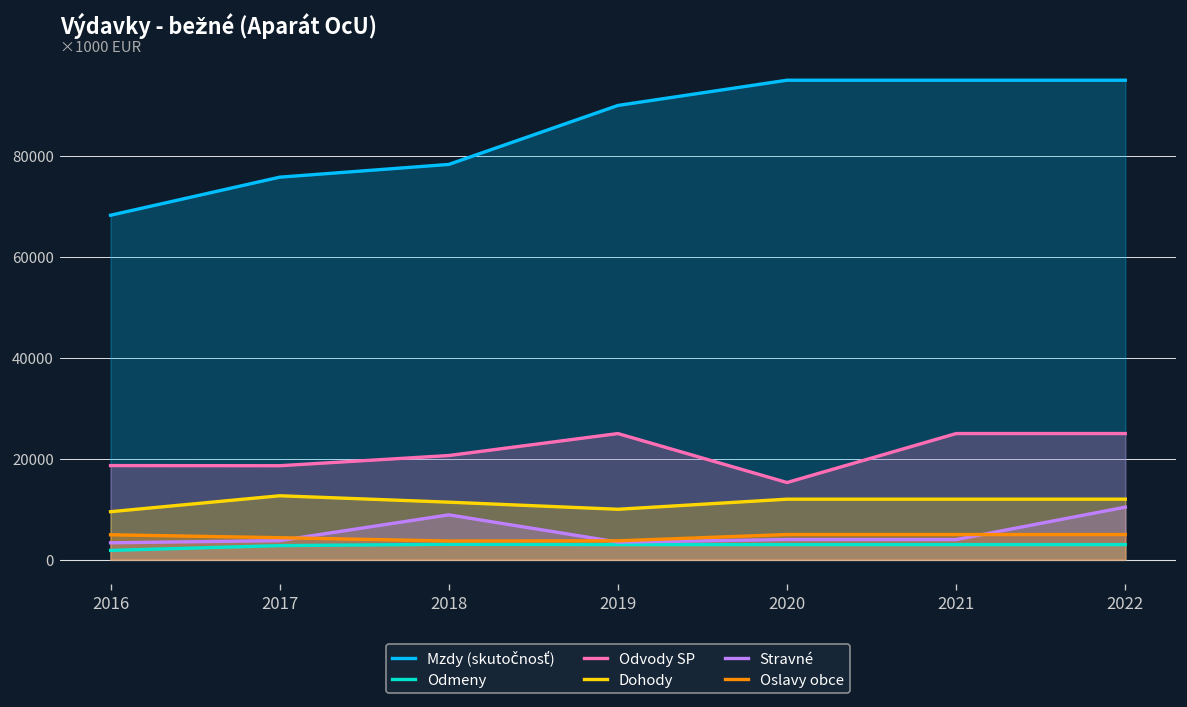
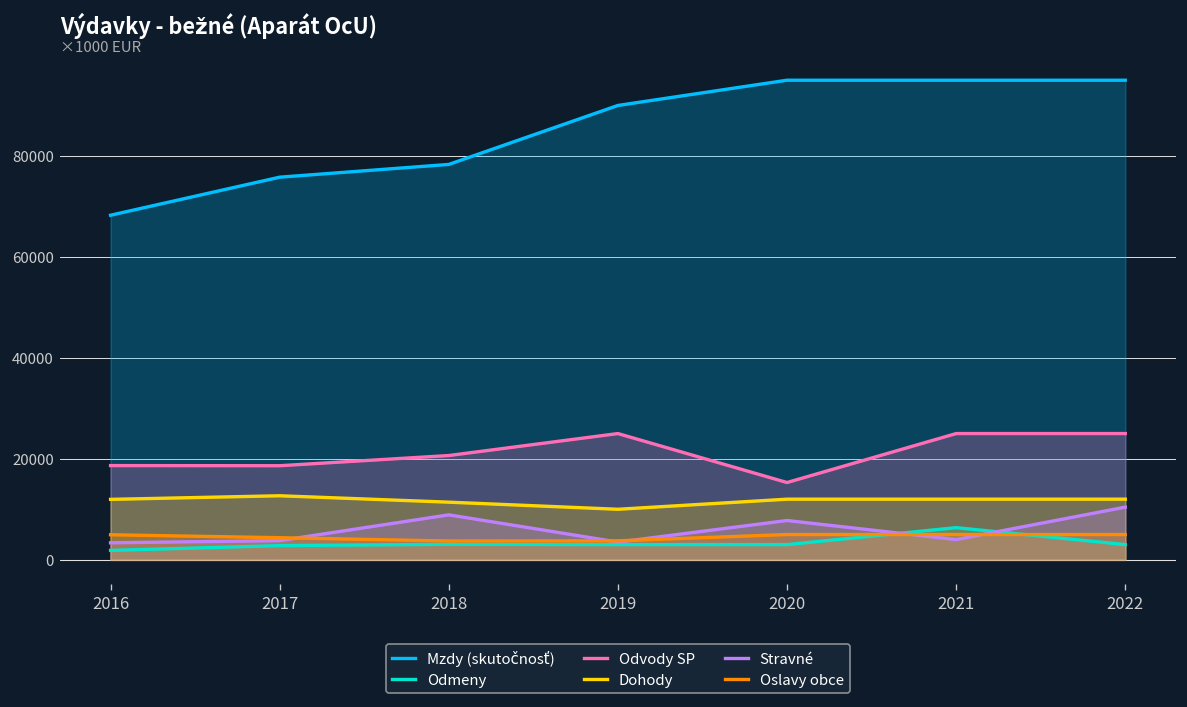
Dohody, 2016: 10000 -> 12000
Stravné, 2020: 4000 -> 8000
Odmeny, 2021: 3000 -> 6000
